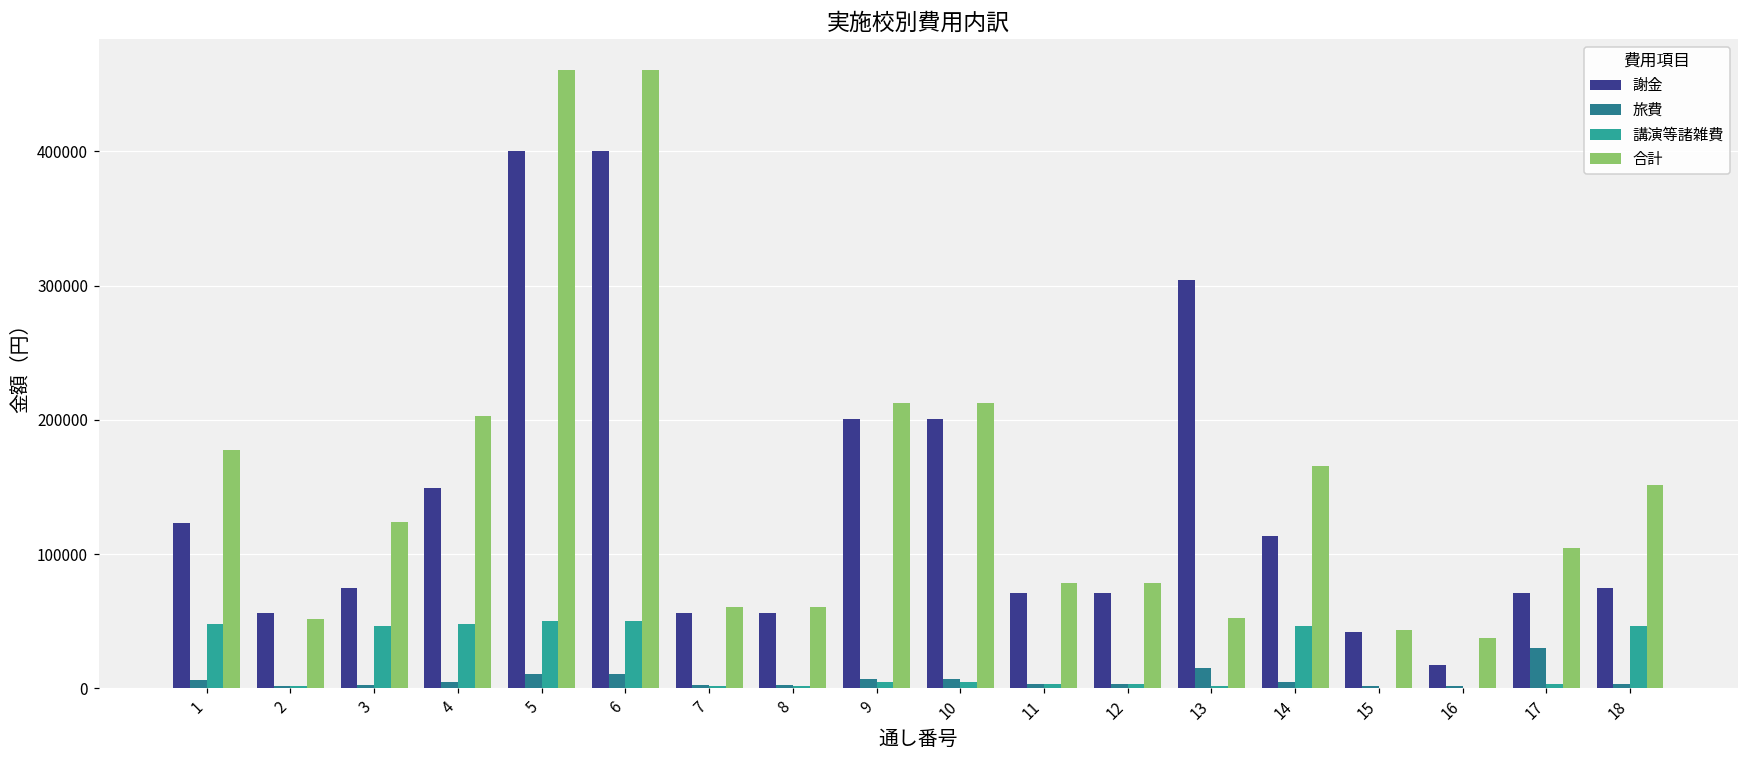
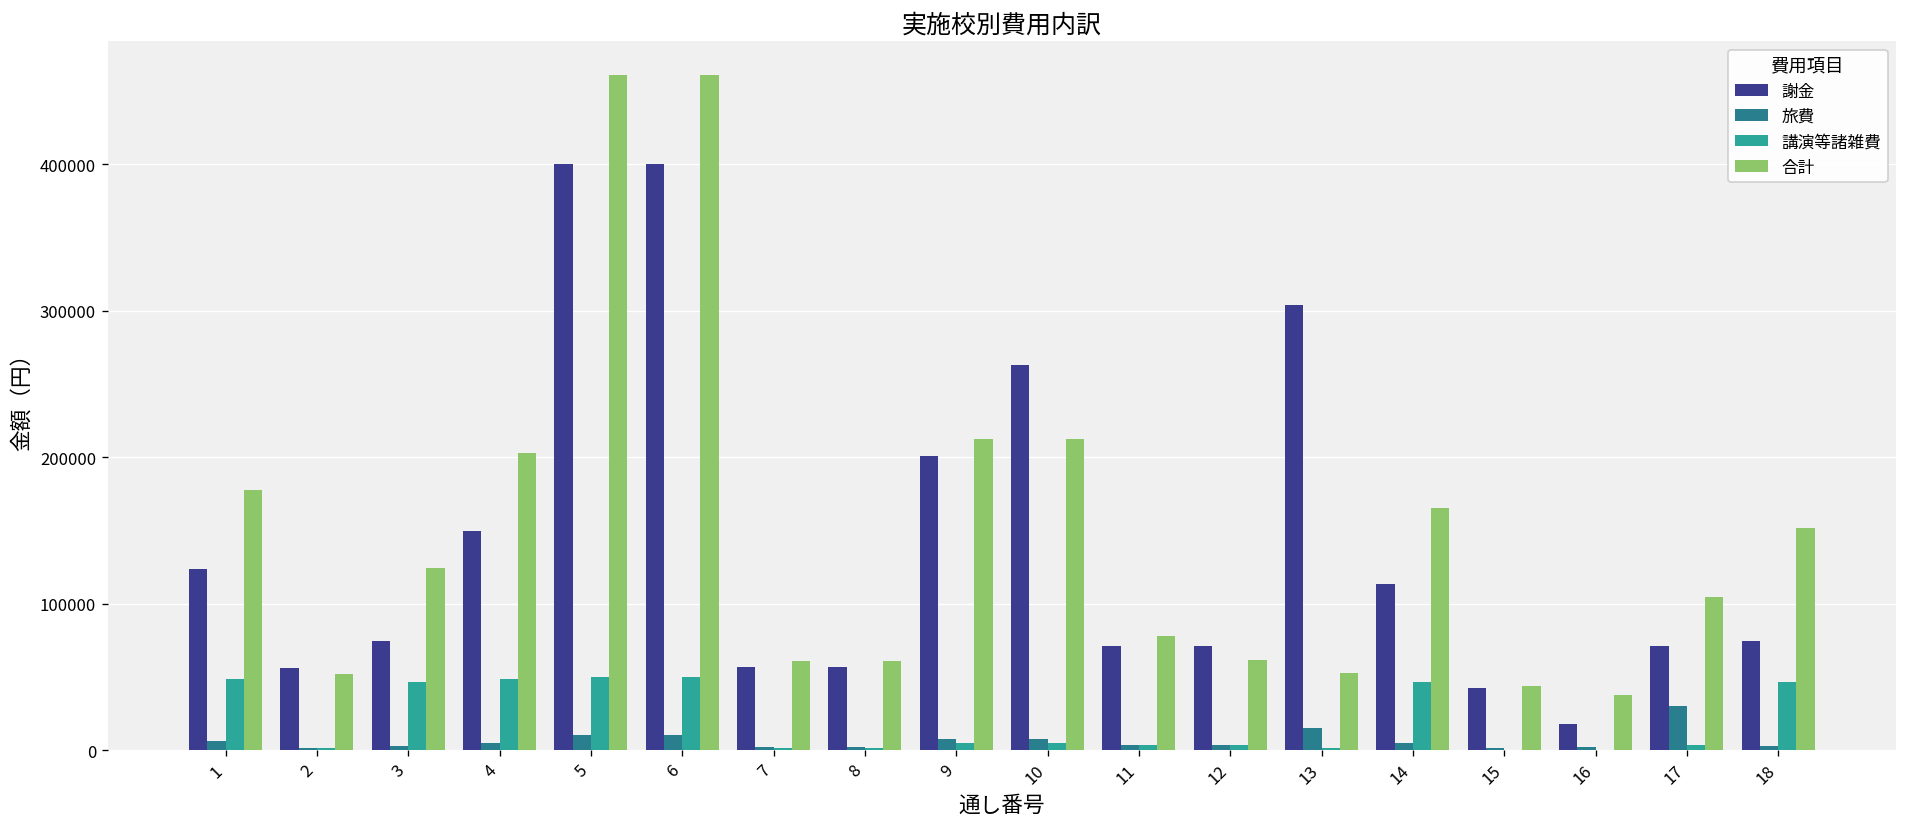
謝金, 10: 201000 -> 263000
合計, 12: 78000 -> 61000
